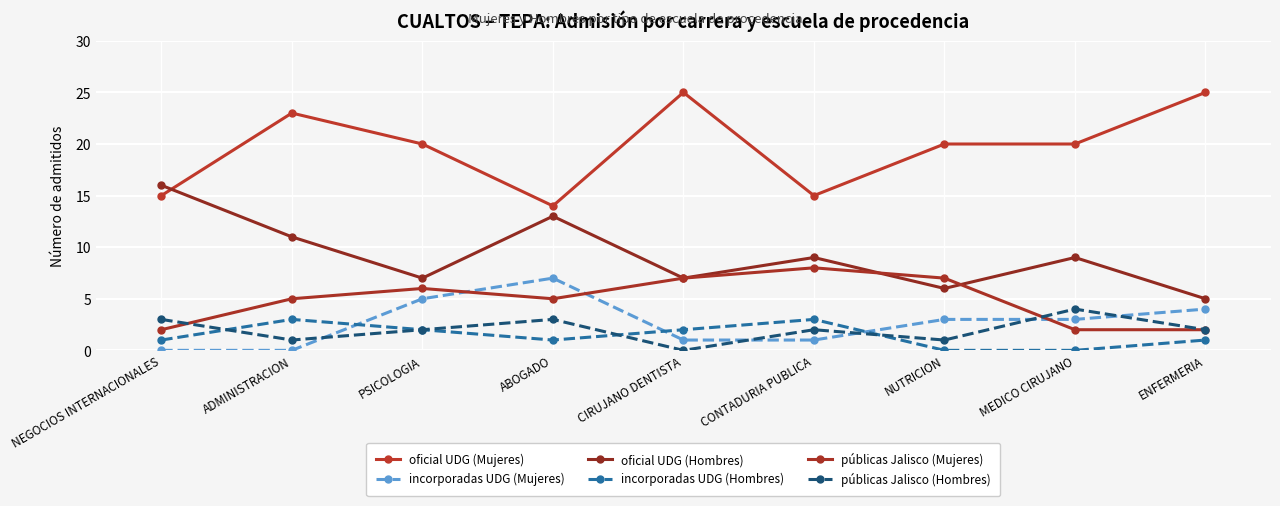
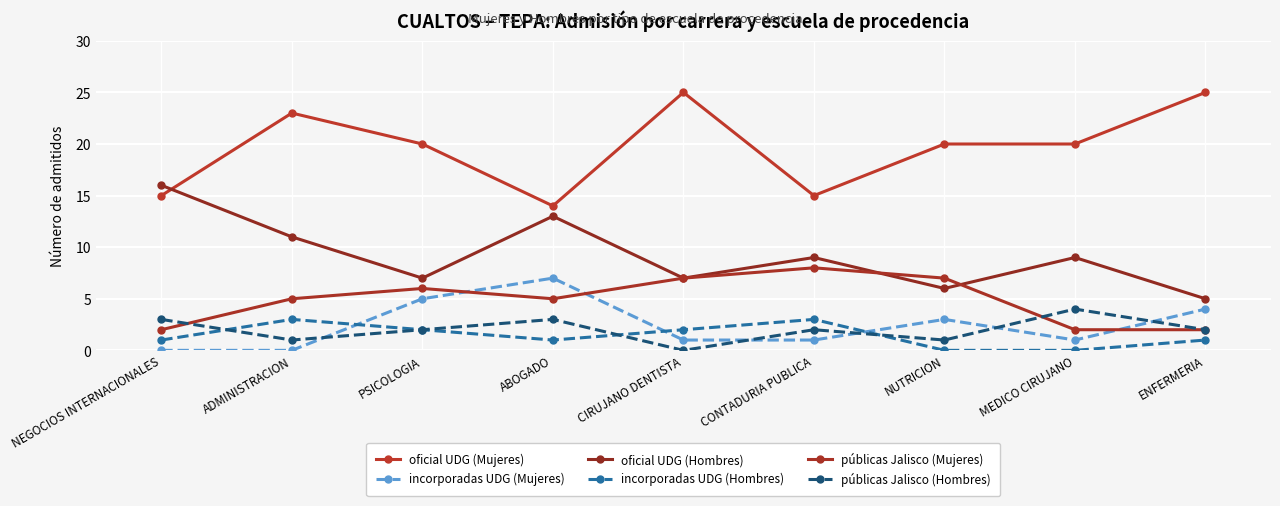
incorporadas UDG (Mujeres), MEDICO CIRUJANO: 3 -> 1
